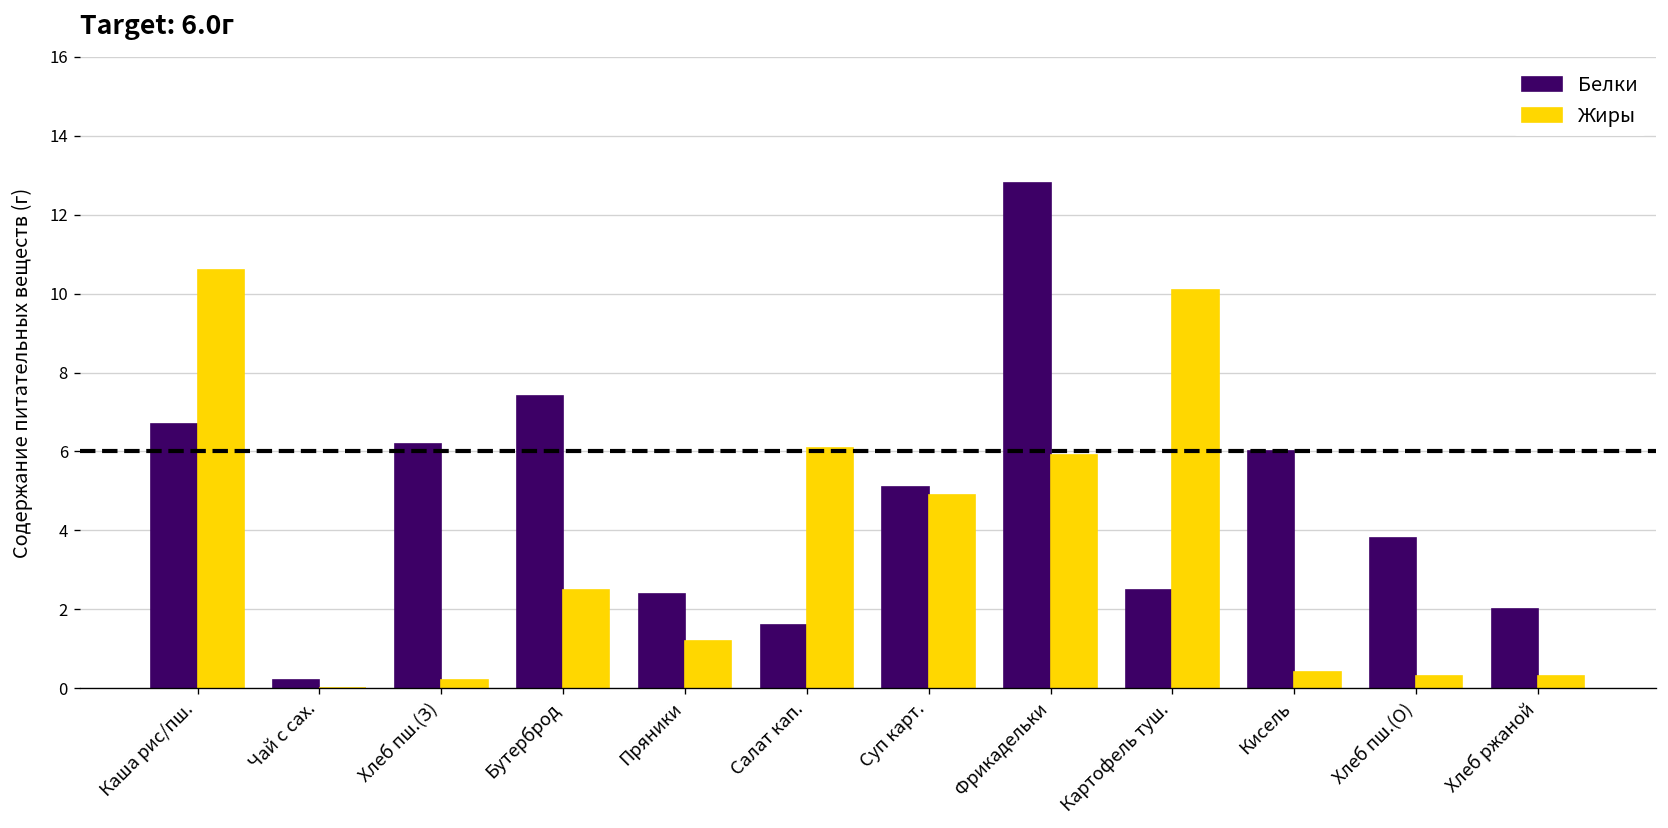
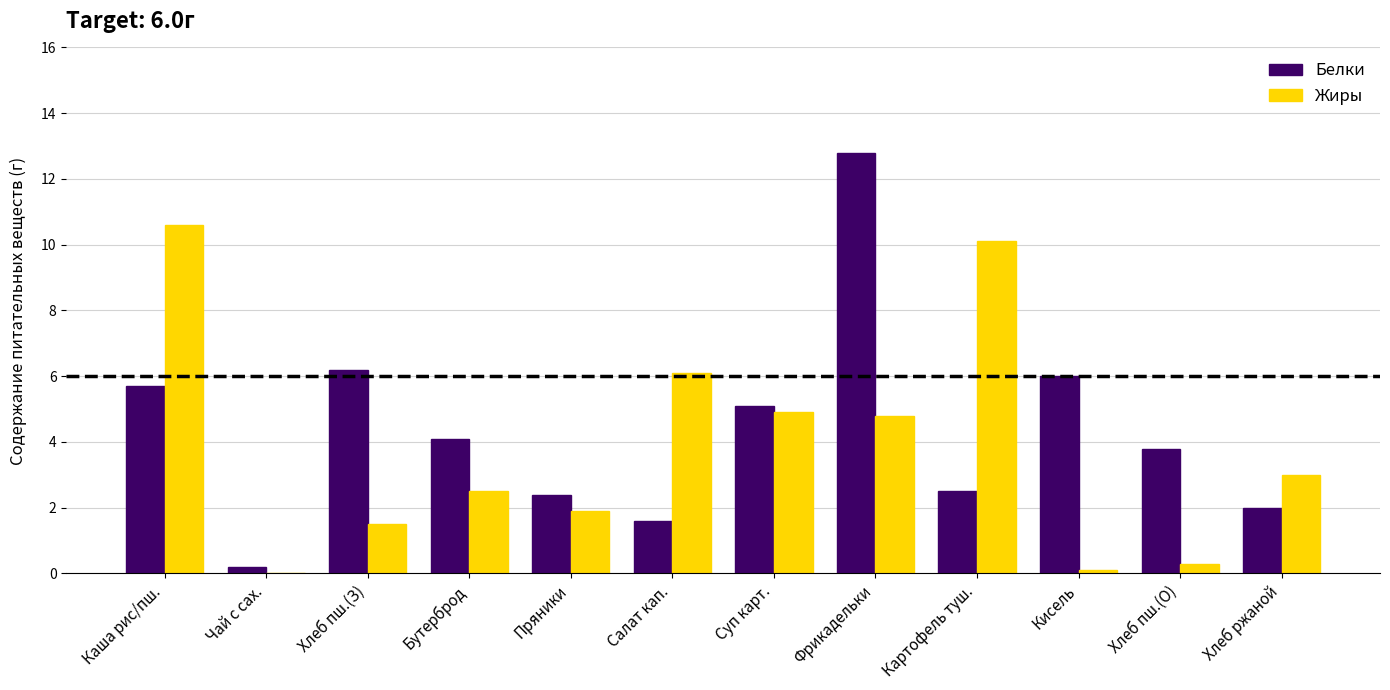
Белки, Каша рис/пш.: 6.7 -> 5.7
Жиры, Хлеб пш.(З): 0.2 -> 1.5
Белки, Бутерброд: 7.4 -> 4.1
Жиры, Пряники: 1.2 -> 1.9
Жиры, Фрикадельки: 5.9 -> 4.8
Жиры, Кисель: 0.4 -> 0.1
Жиры, Хлеб ржаной: 0.3 -> 3.0
